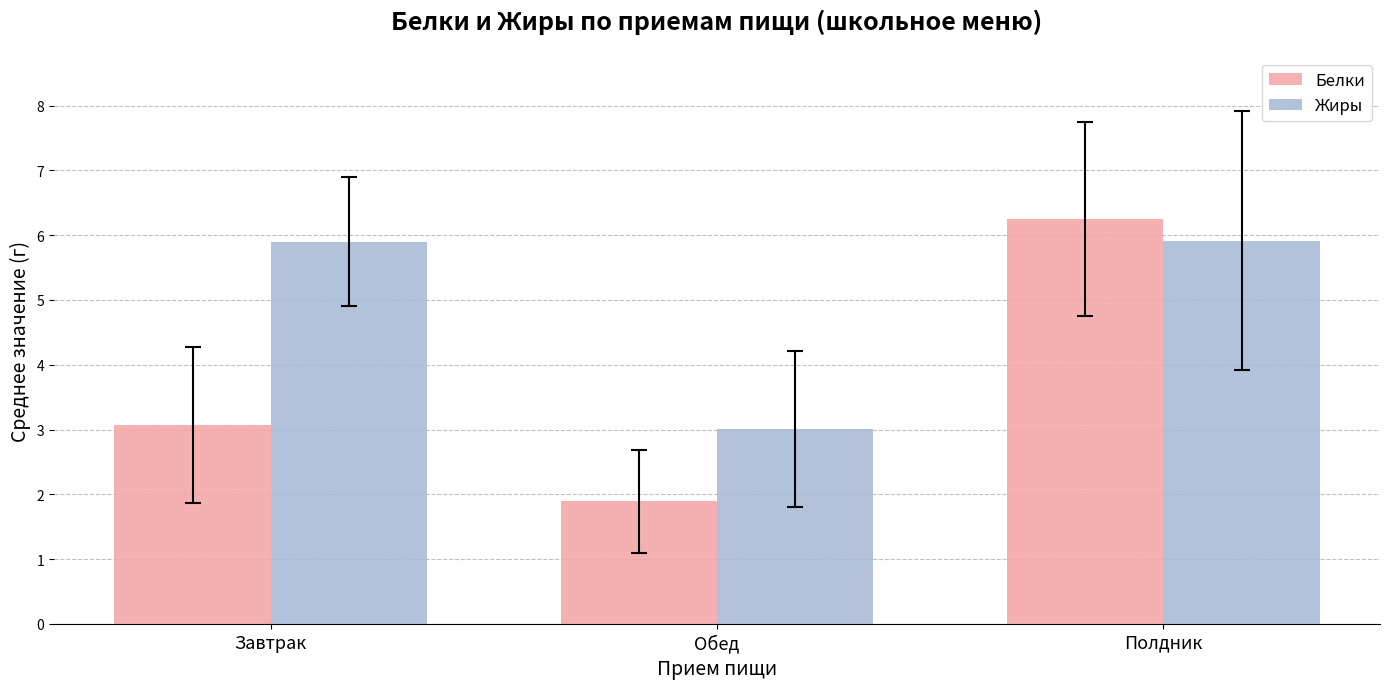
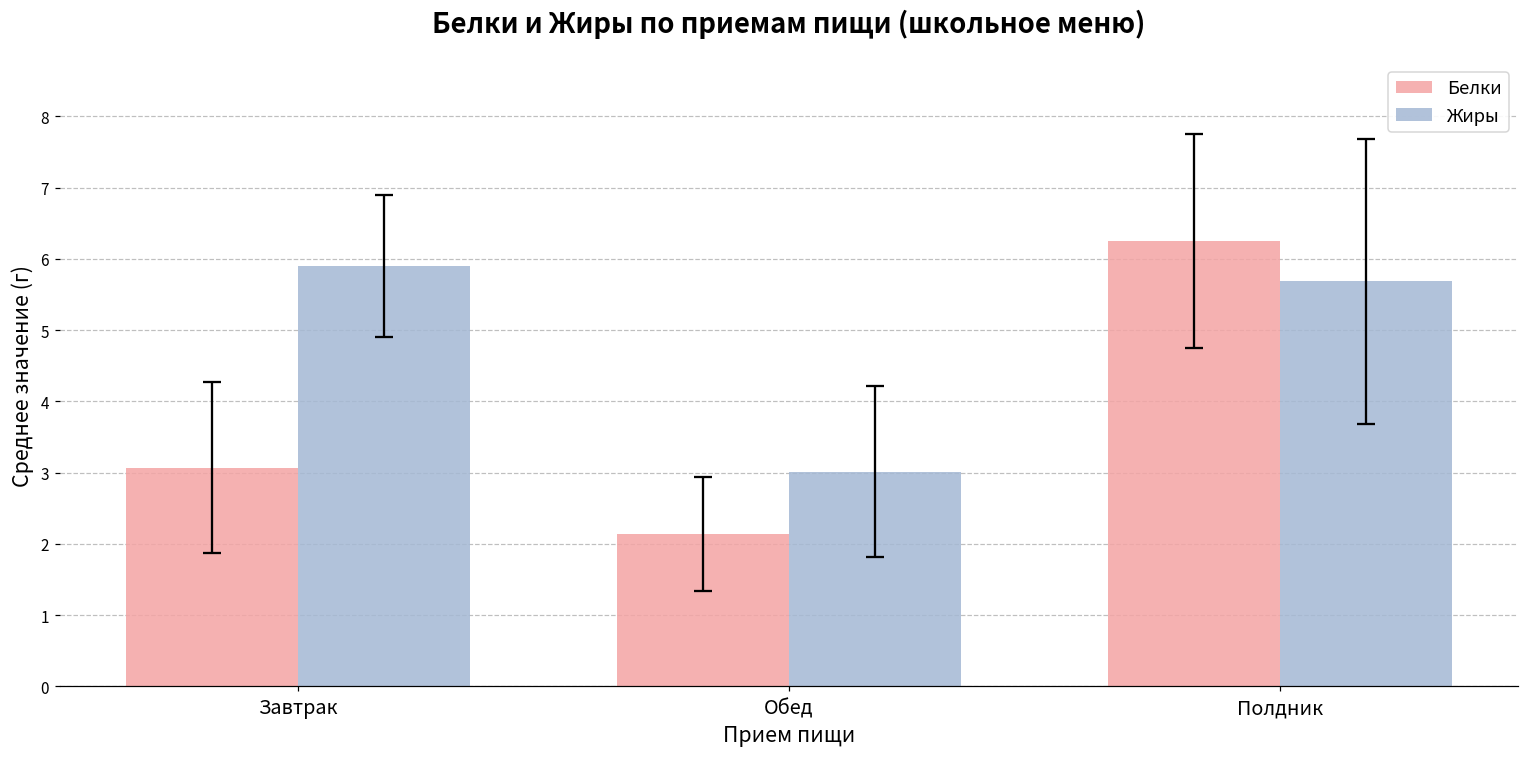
Белки, Обед: 1.9 -> 2.1
Жиры, Полдник: 5.9 -> 5.7
